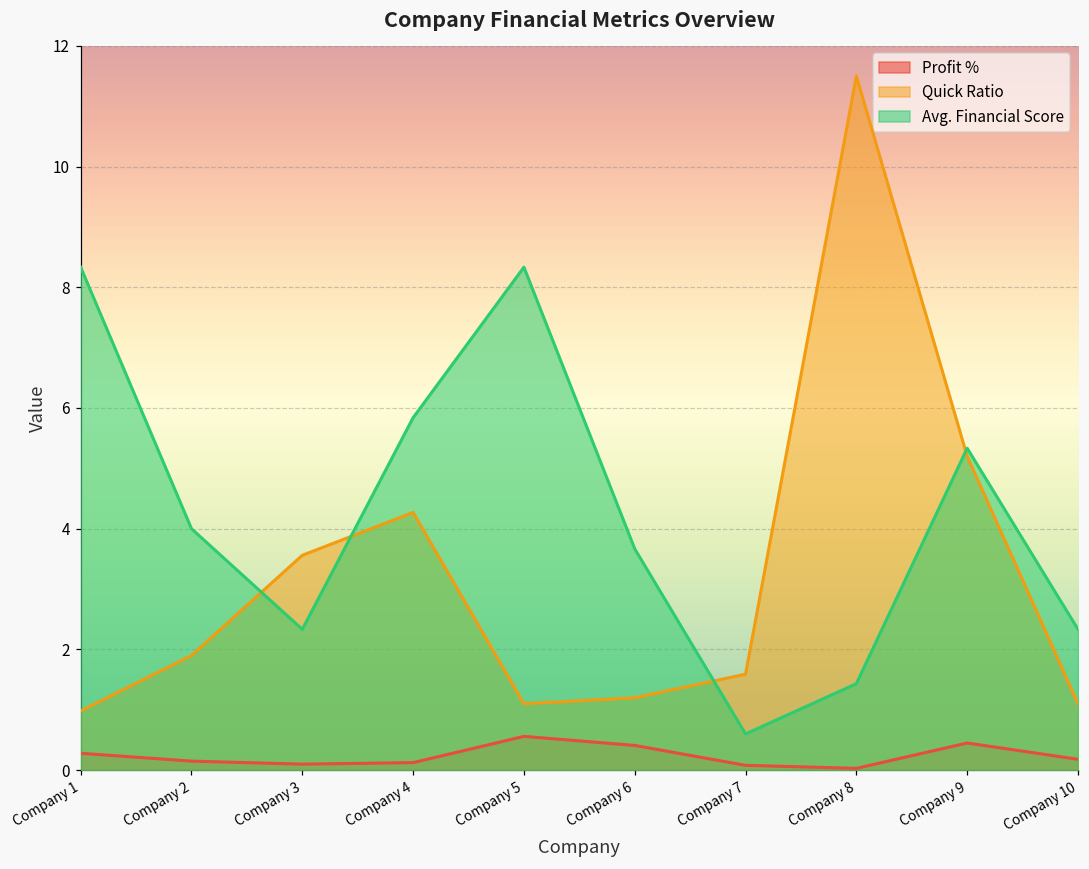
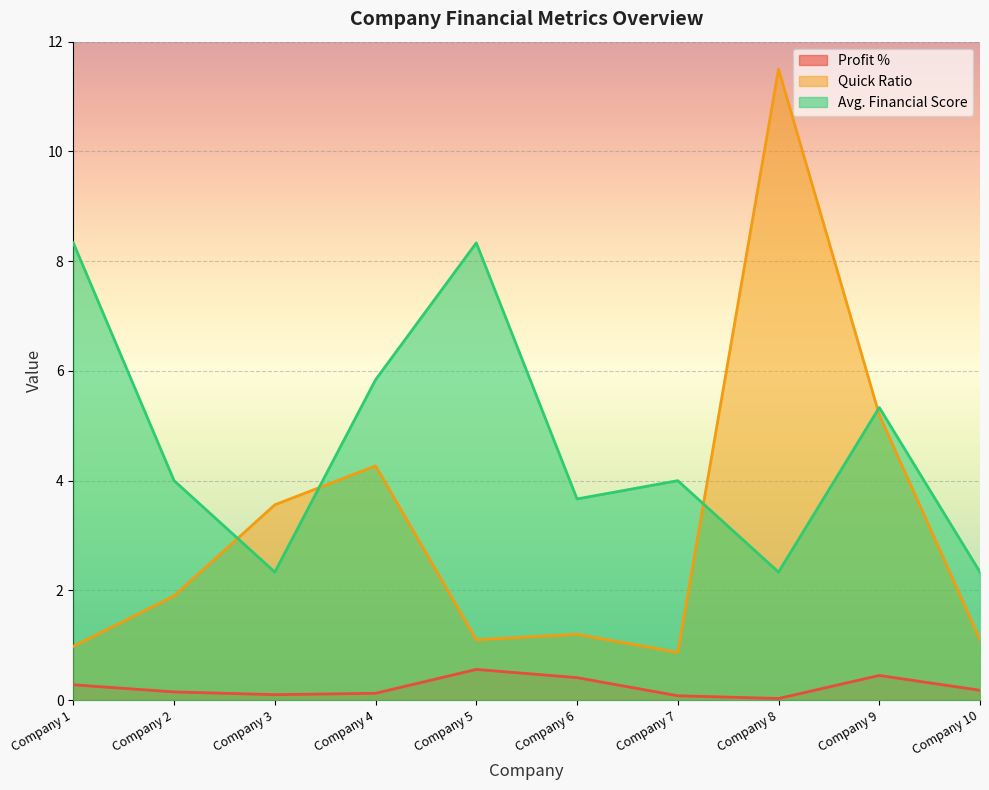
Quick Ratio, Company 7: 1.6 -> 0.9
Avg. Financial Score, Company 7: 0.6 -> 4.0
Avg. Financial Score, Company 8: 1.4 -> 2.3
